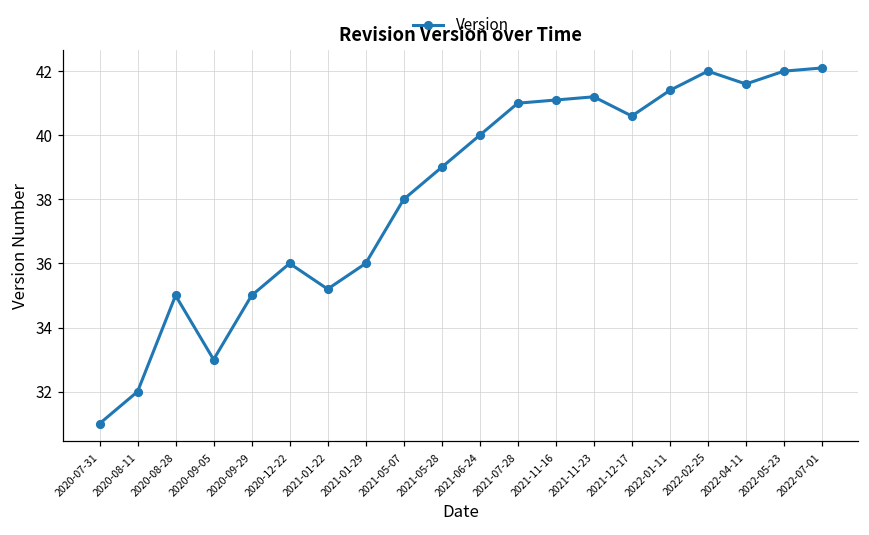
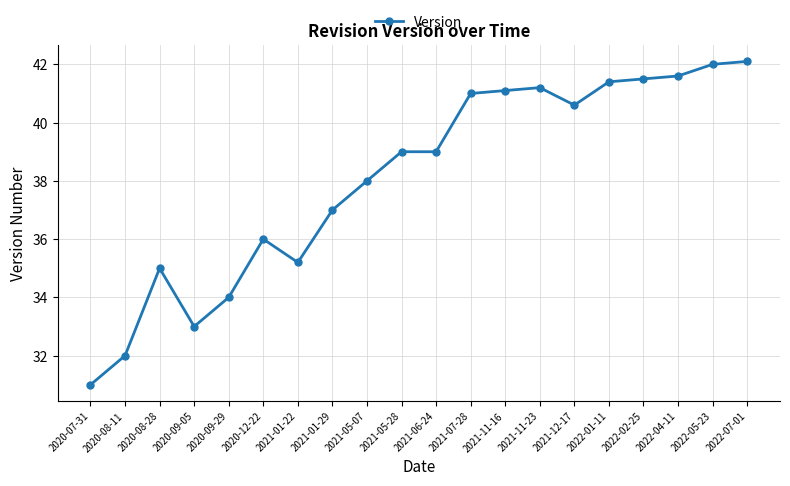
2020-09-29: 35 -> 34
2021-01-29: 36 -> 37
2021-06-24: 40 -> 39
2022-02-25: 42.0 -> 41.5
